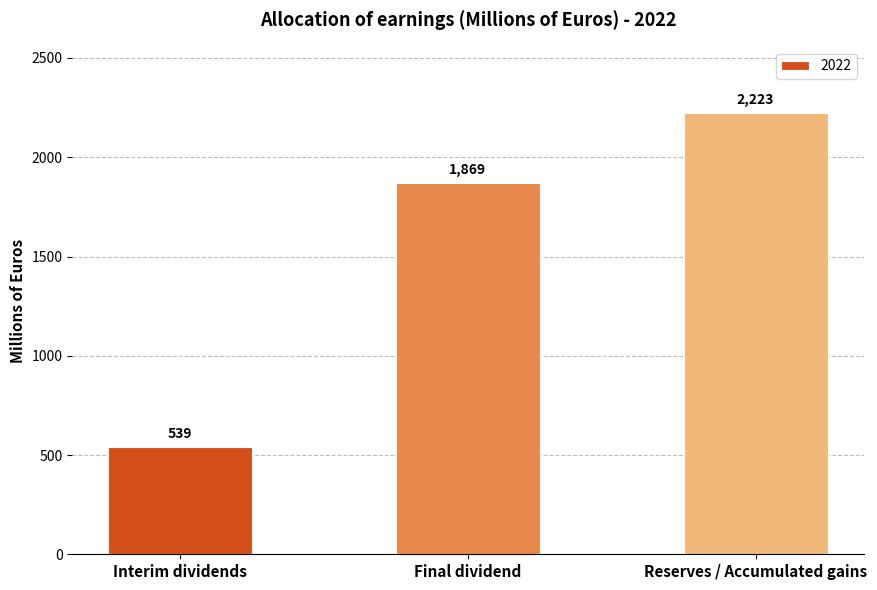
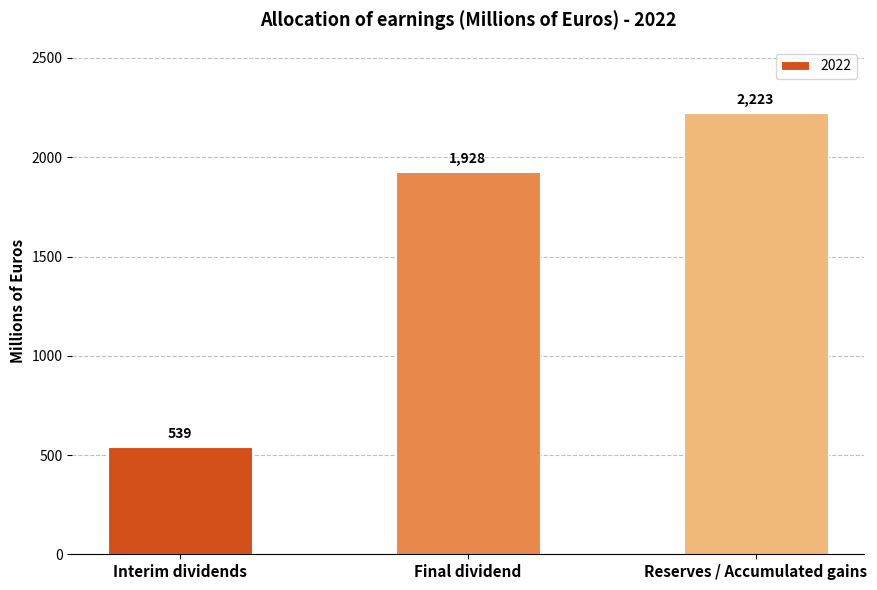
Final dividend: 1,869 -> 1,928
